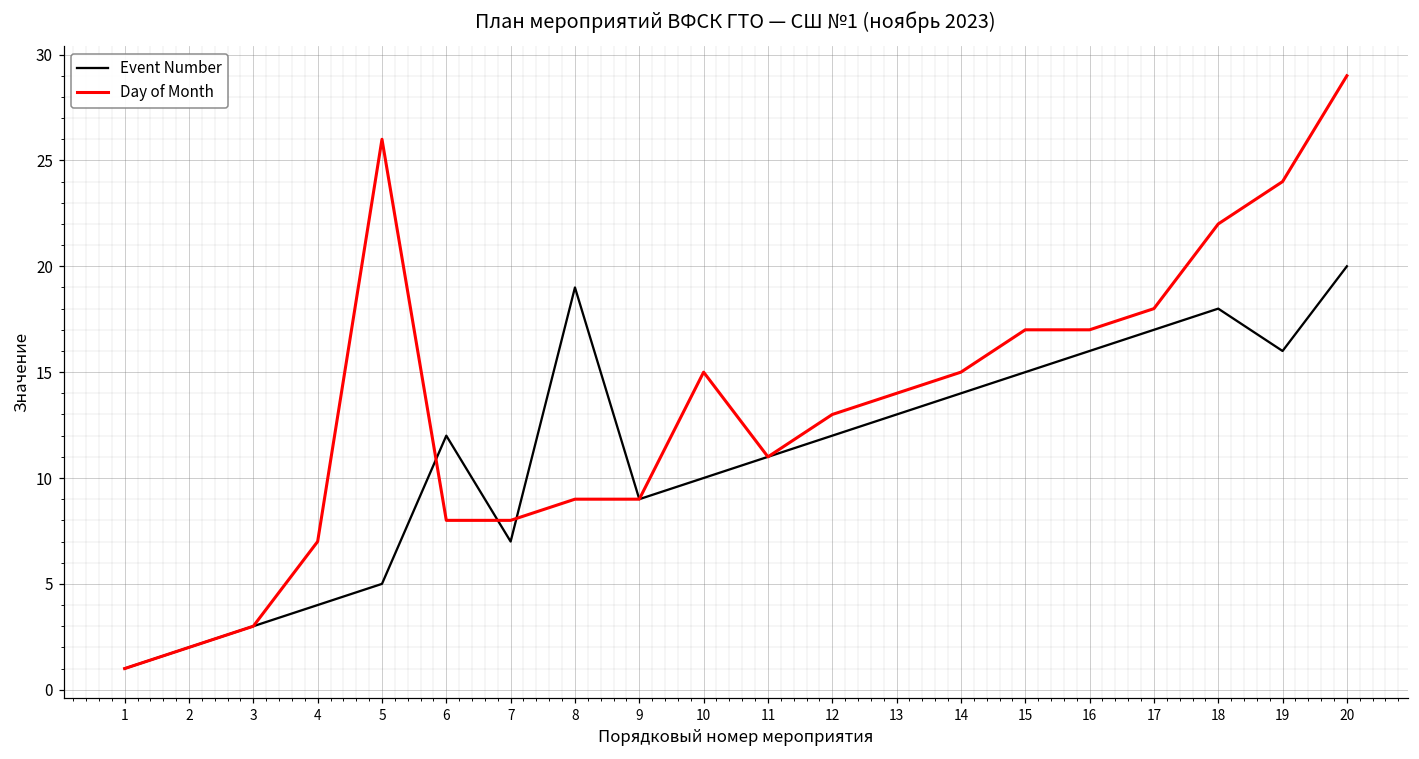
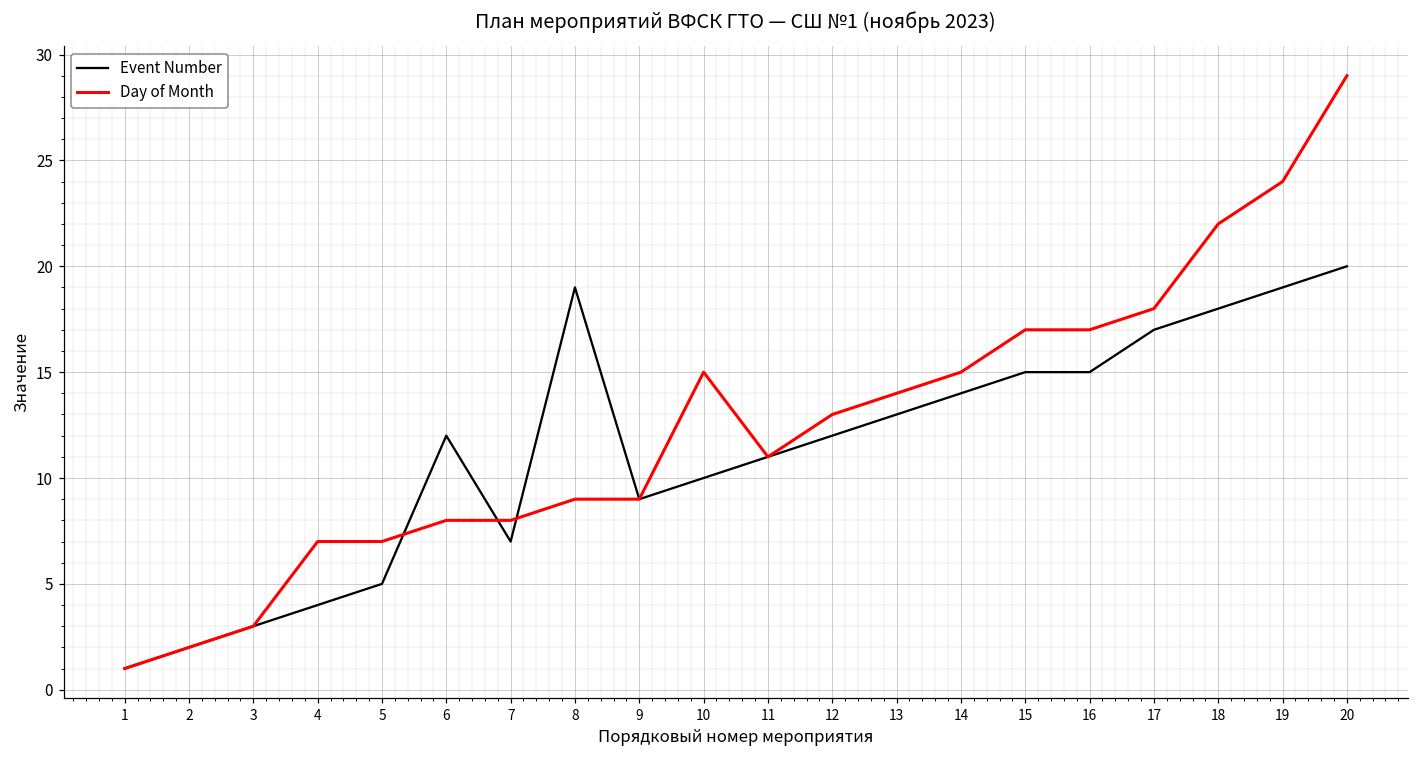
Day of Month, 5: 26 -> 7
Event Number, 16: 16 -> 15
Event Number, 19: 16 -> 19
